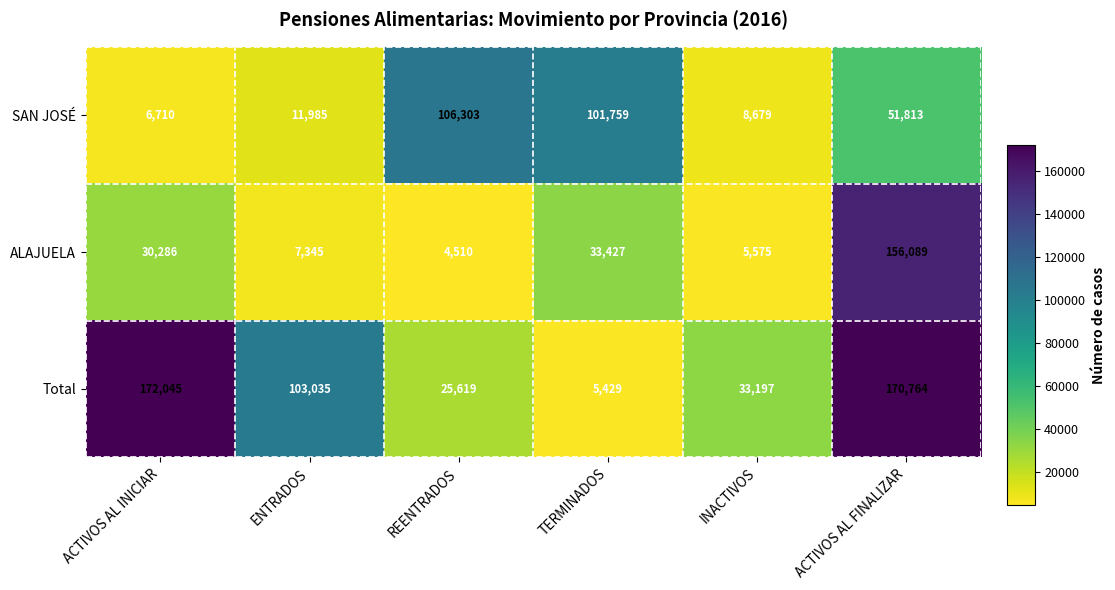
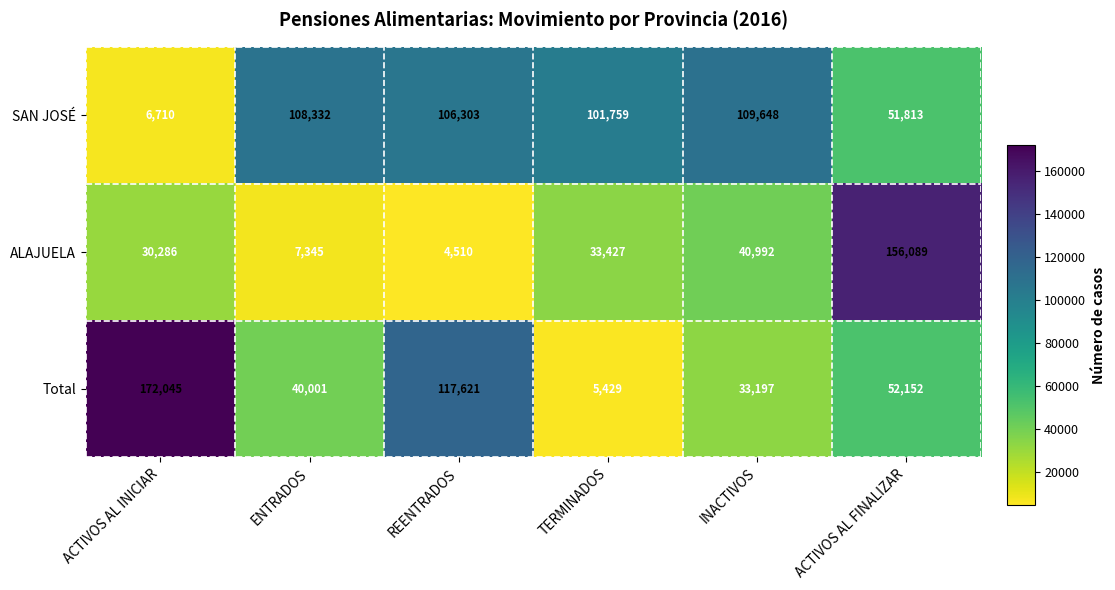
SAN JOSÉ, ENTRADOS: 11,985 -> 108,332
SAN JOSÉ, INACTIVOS: 8,679 -> 109,648
ALAJUELA, INACTIVOS: 5,575 -> 40,992
Total, ENTRADOS: 103,035 -> 40,001
Total, REENTRADOS: 25,619 -> 117,621
Total, ACTIVOS AL FINALIZAR: 170,764 -> 52,152
